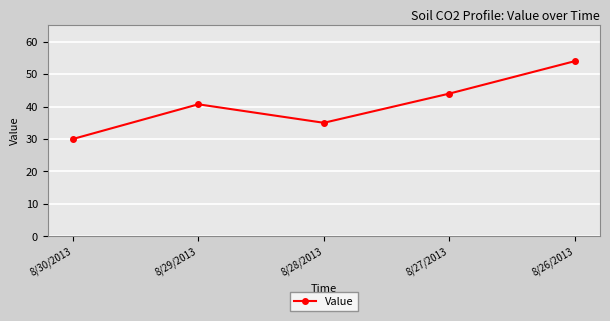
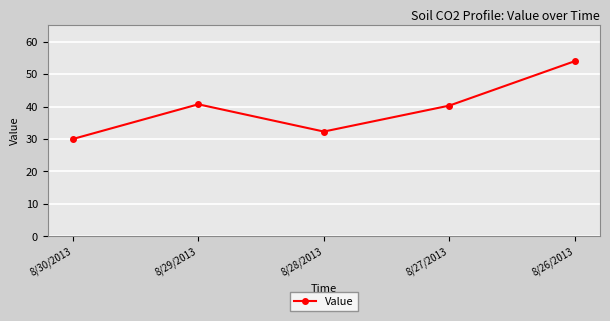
8/28/2013: 35 -> 32
8/27/2013: 44 -> 40
